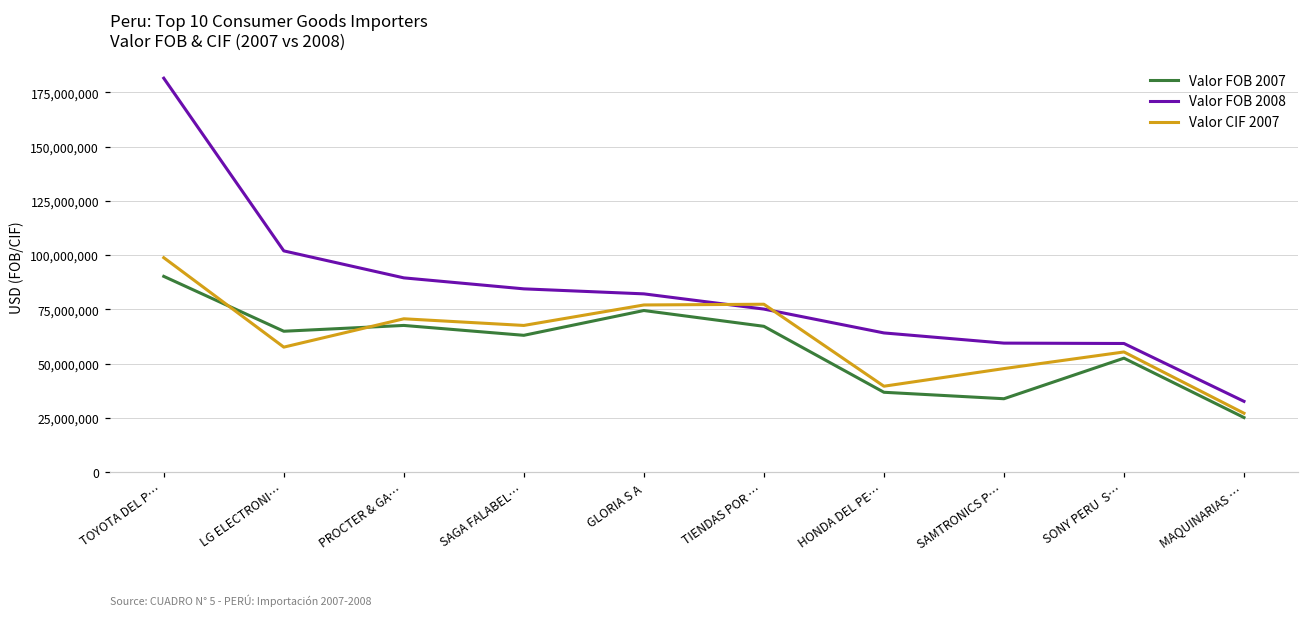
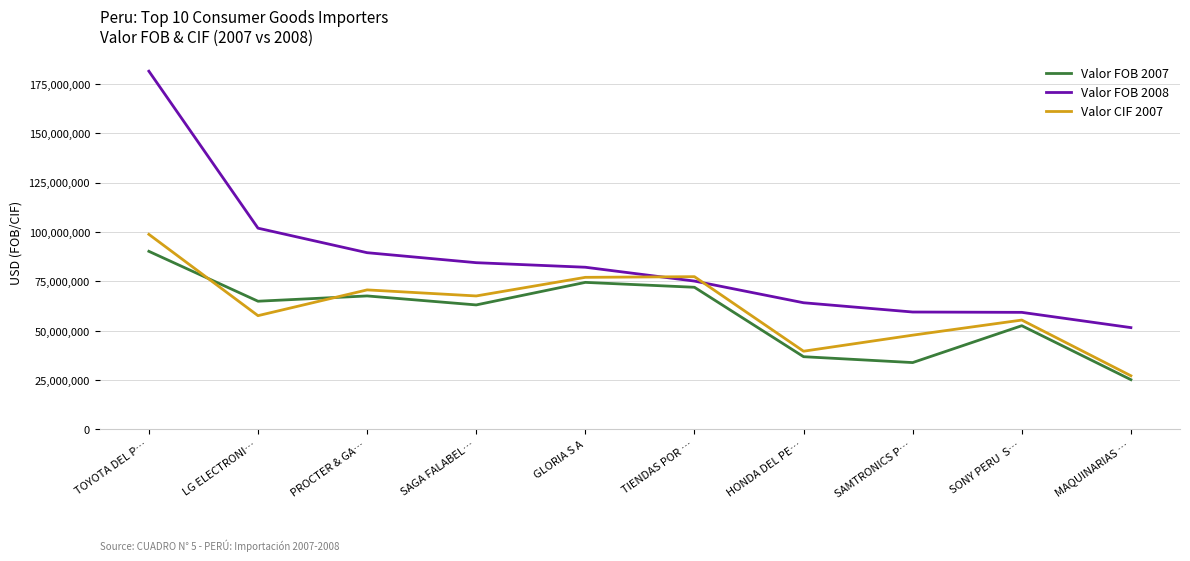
Valor FOB 2007, TIENDAS POR …: 67,000,000 -> 72,000,000
Valor FOB 2008, MAQUINARIAS …: 33,000,000 -> 52,000,000
